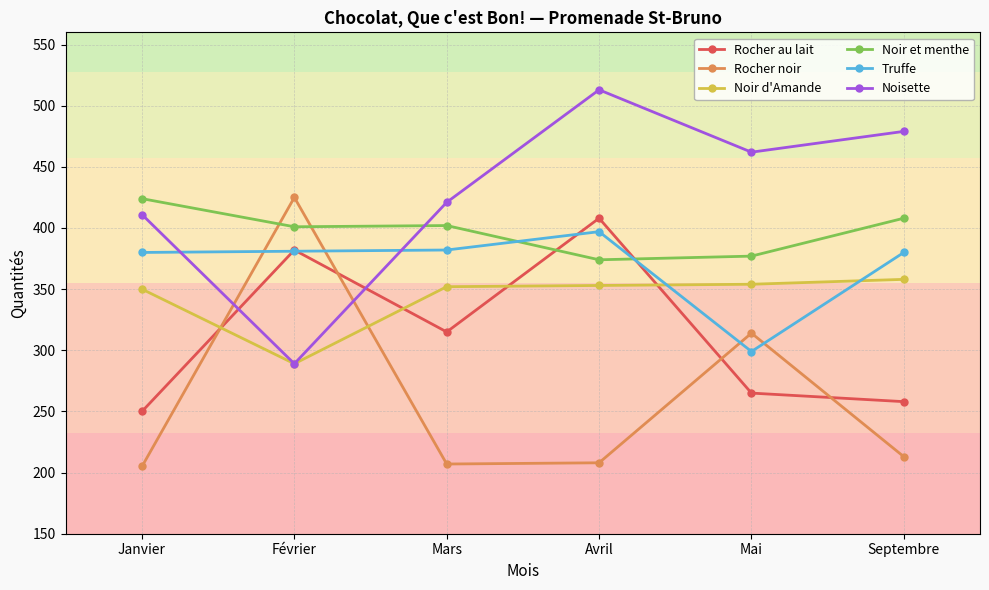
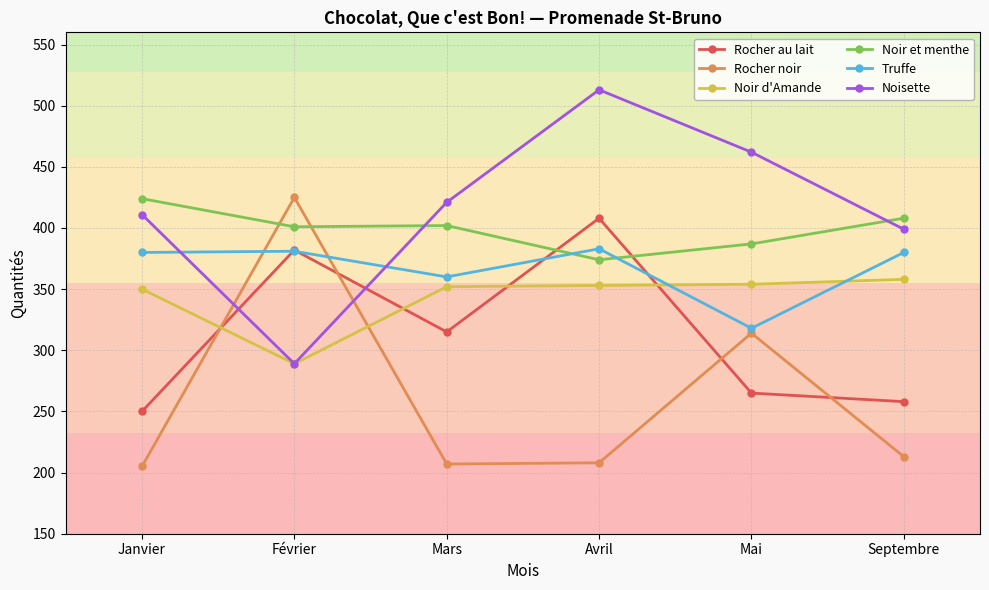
Truffe, Mars: 382 -> 360
Truffe, Avril: 397 -> 383
Noir et menthe, Mai: 377 -> 387
Truffe, Mai: 299 -> 318
Noisette, Septembre: 479 -> 399
